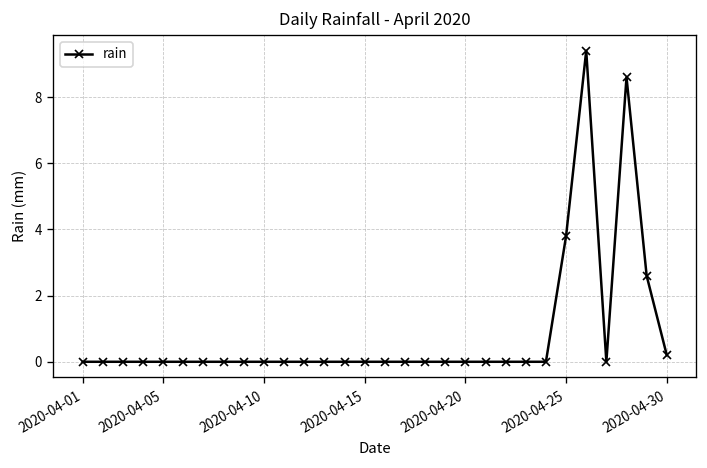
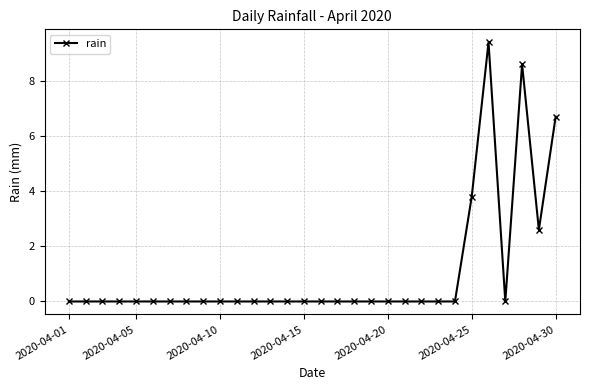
2020-04-30: 0.2 -> 6.7
